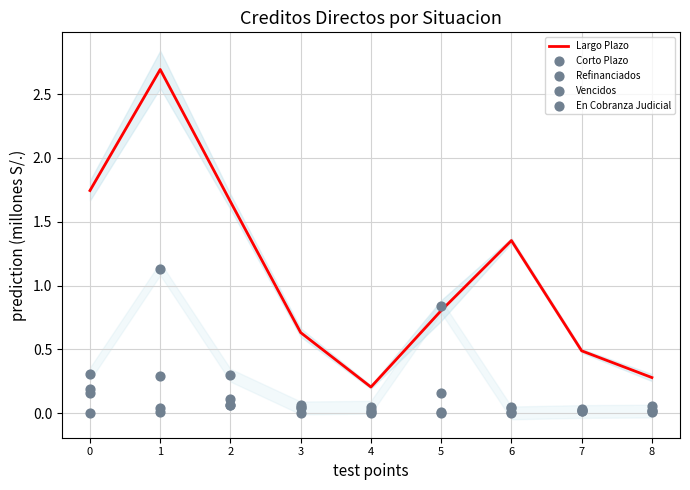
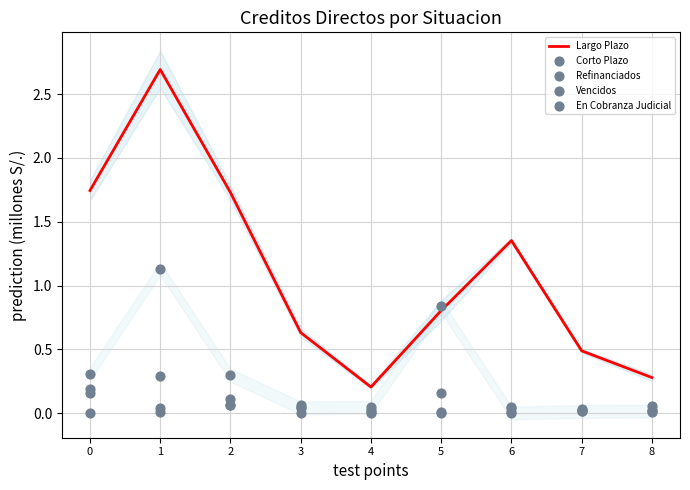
Largo Plazo, 2: 1.66 -> 1.73
